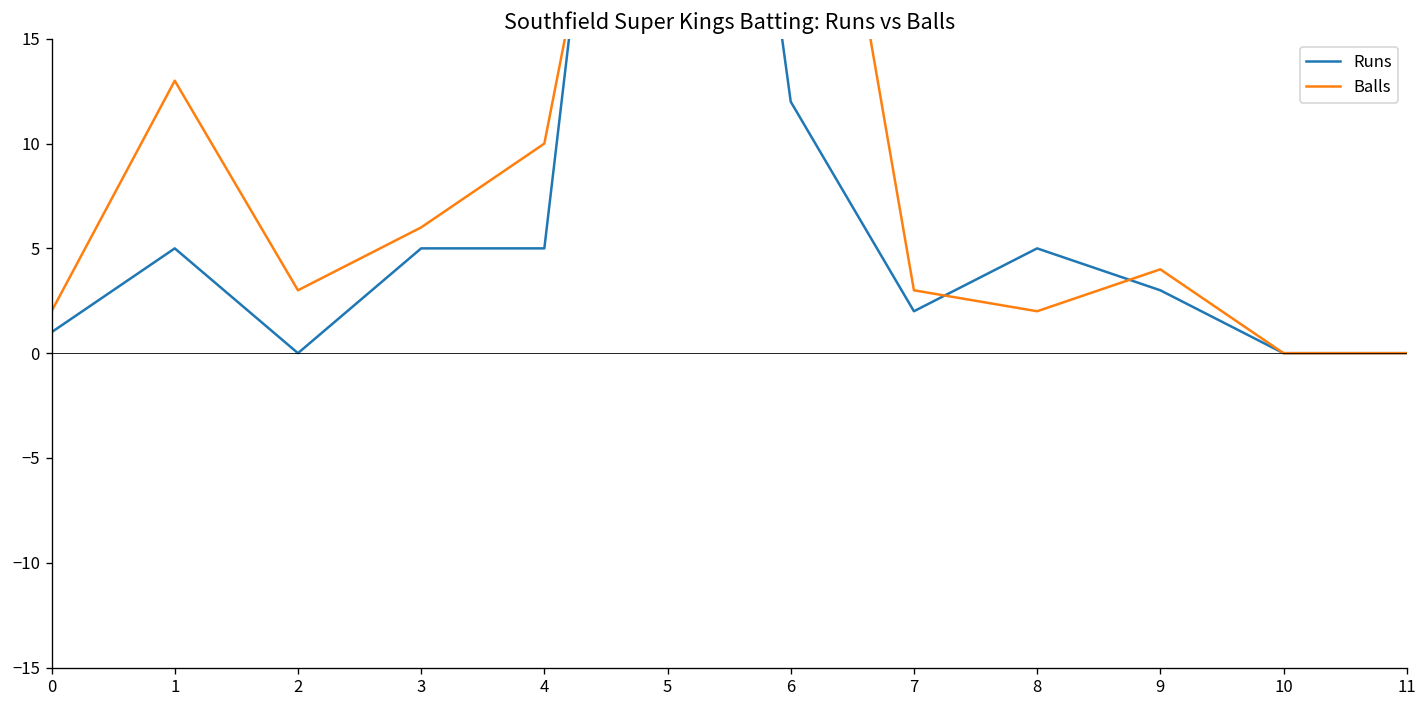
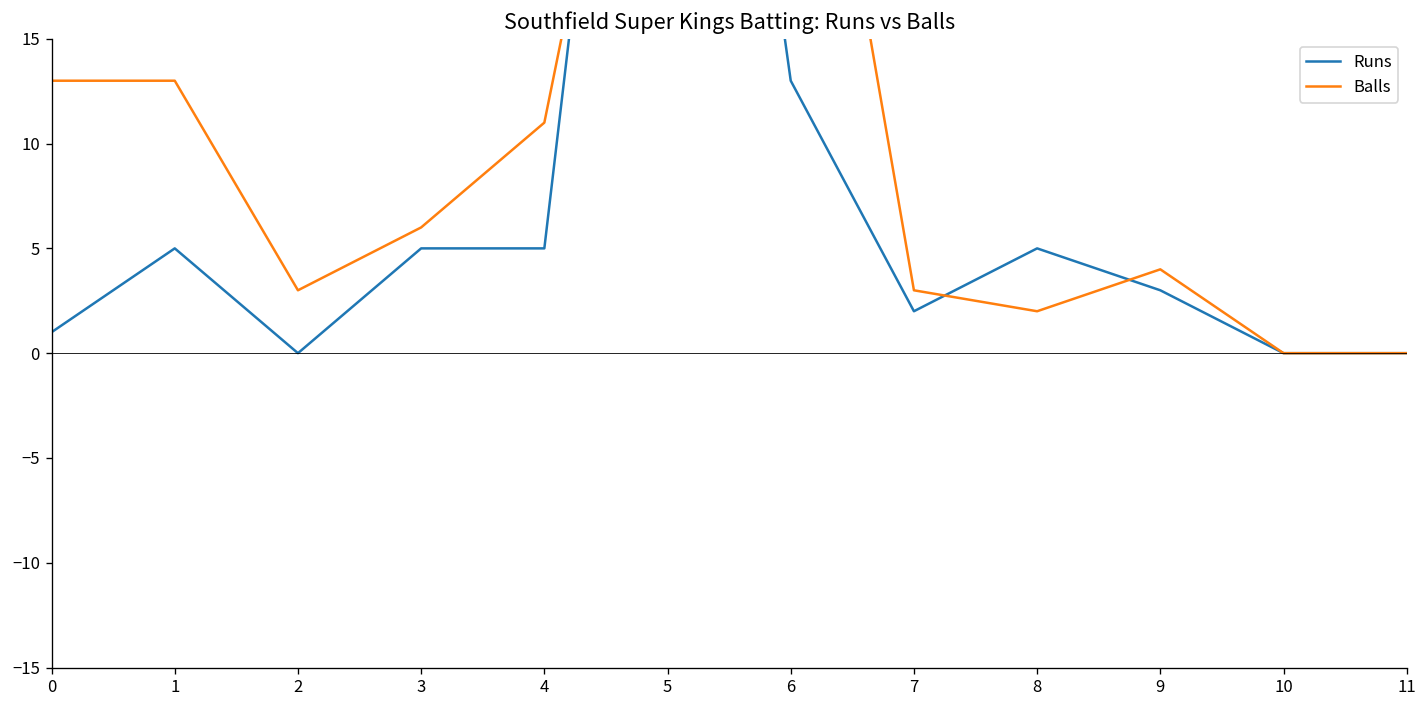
Balls, 0: 2 -> 13
Balls, 4: 10 -> 11
Runs, 6: 12 -> 13
